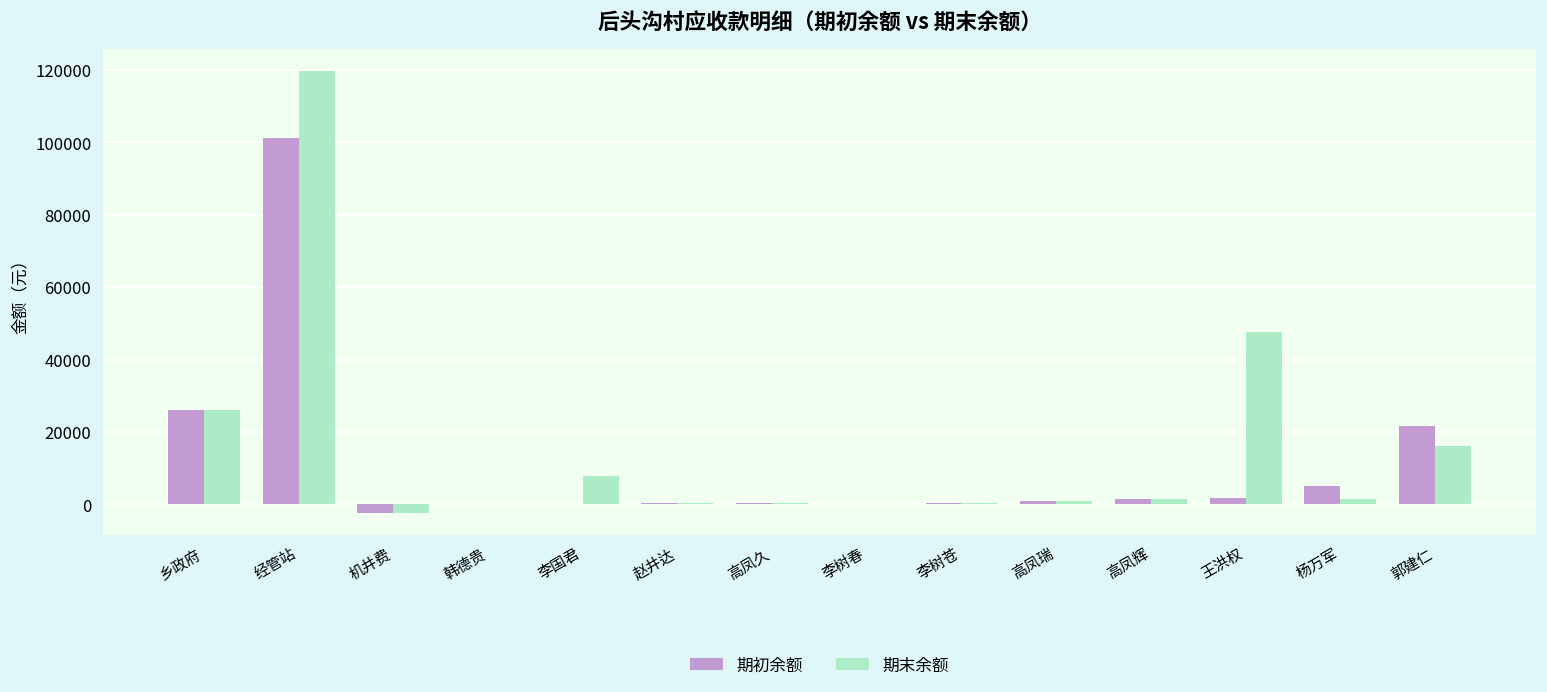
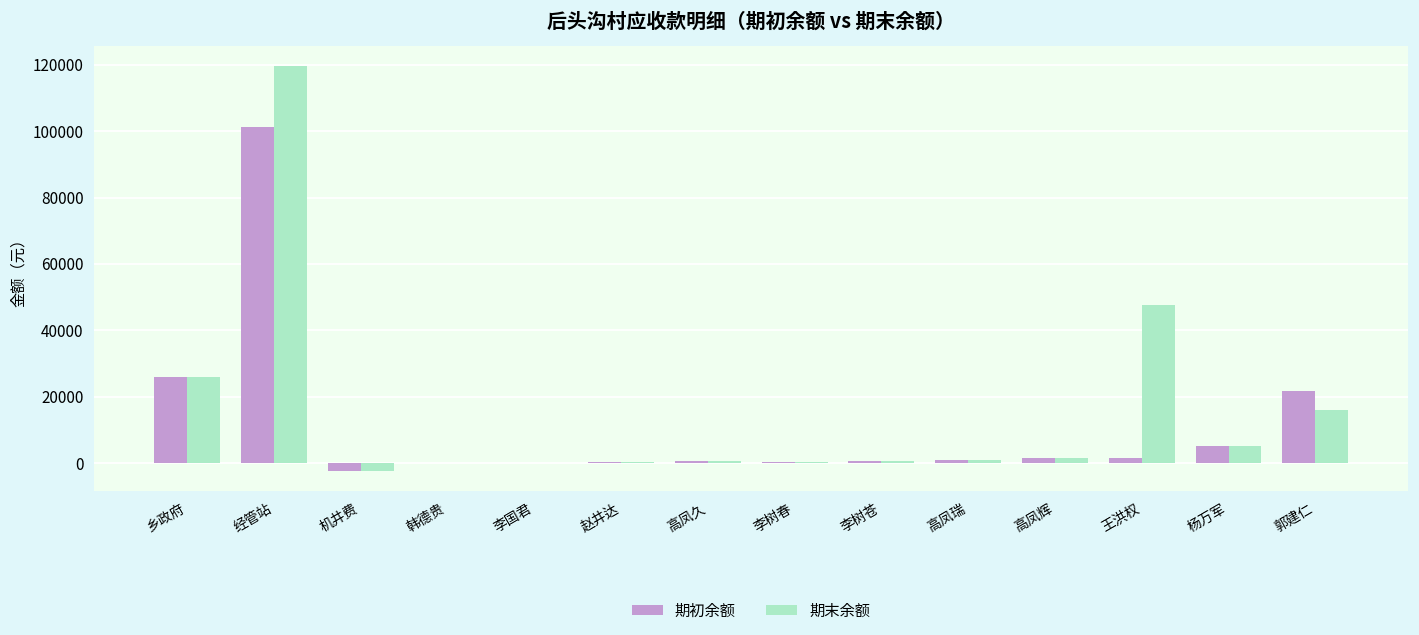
期末余额, 李国君: 8000 -> 0
期末余额, 杨万军: 2000 -> 5000
